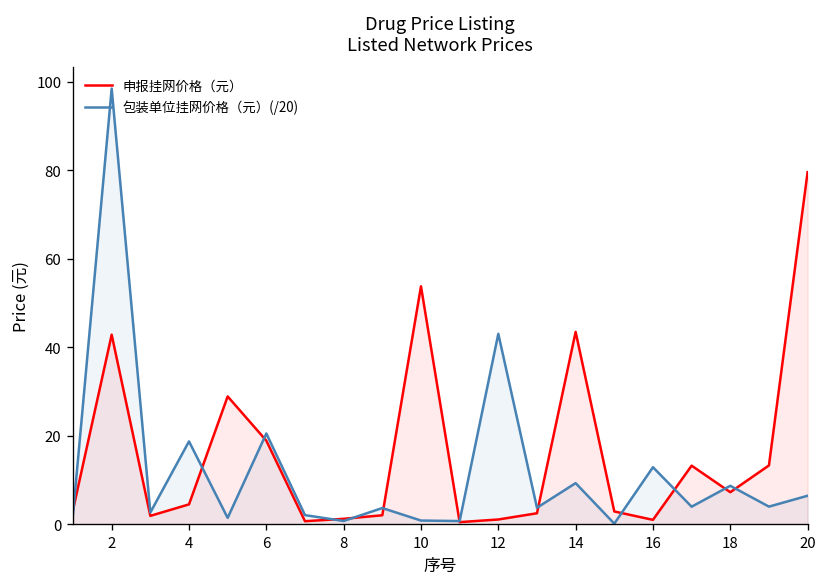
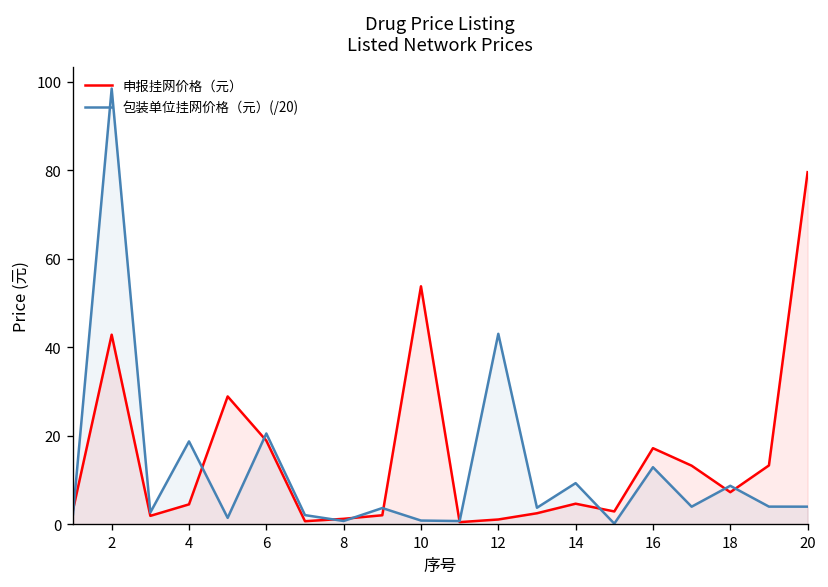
申报挂网价格（元）, 14: 43 -> 5
申报挂网价格（元）, 16: 1 -> 17
包装单位挂网价格（元）(/20), 20: 6 -> 4
